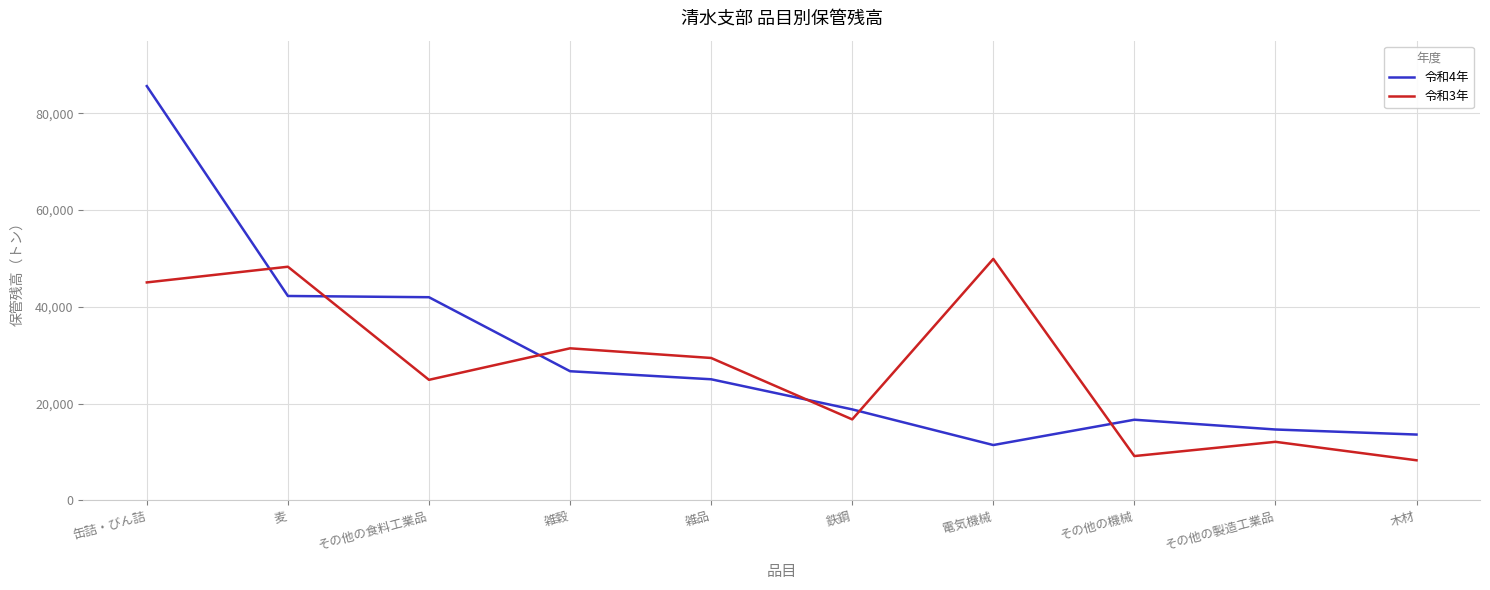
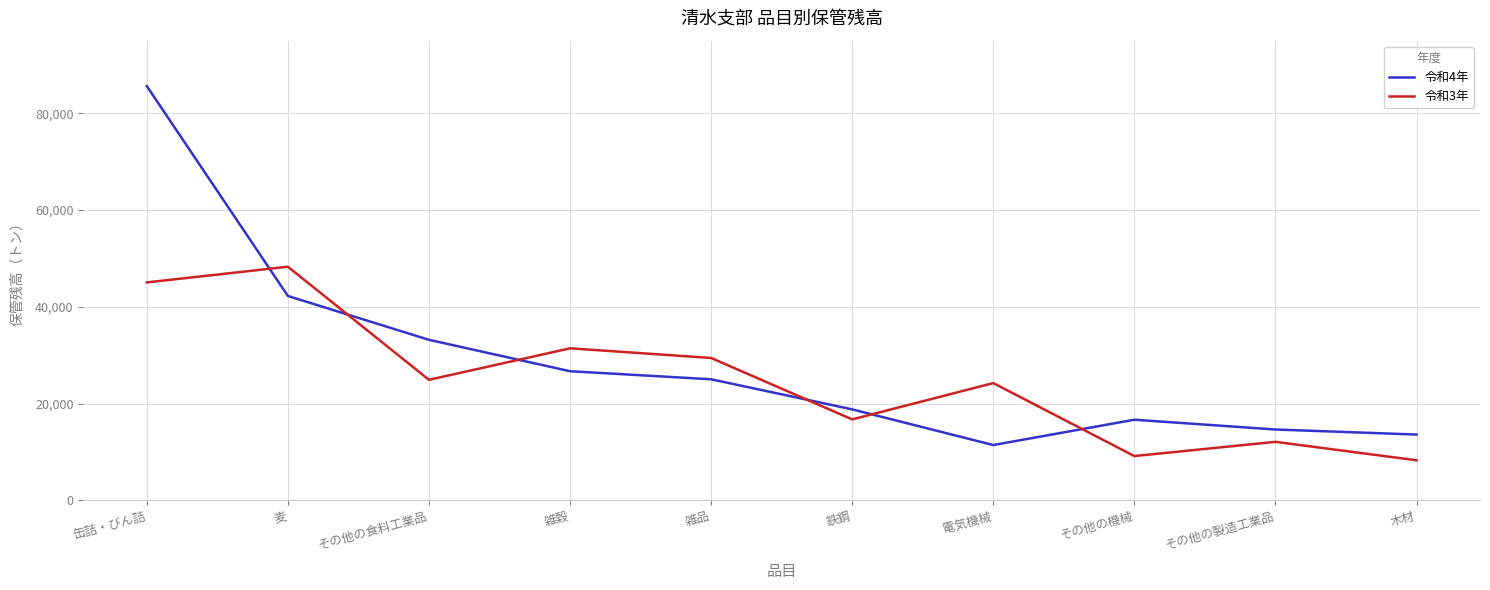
令和4年, その他の食料工業品: 42,000 -> 33,000
令和3年, 電気機械: 50,000 -> 24,000
